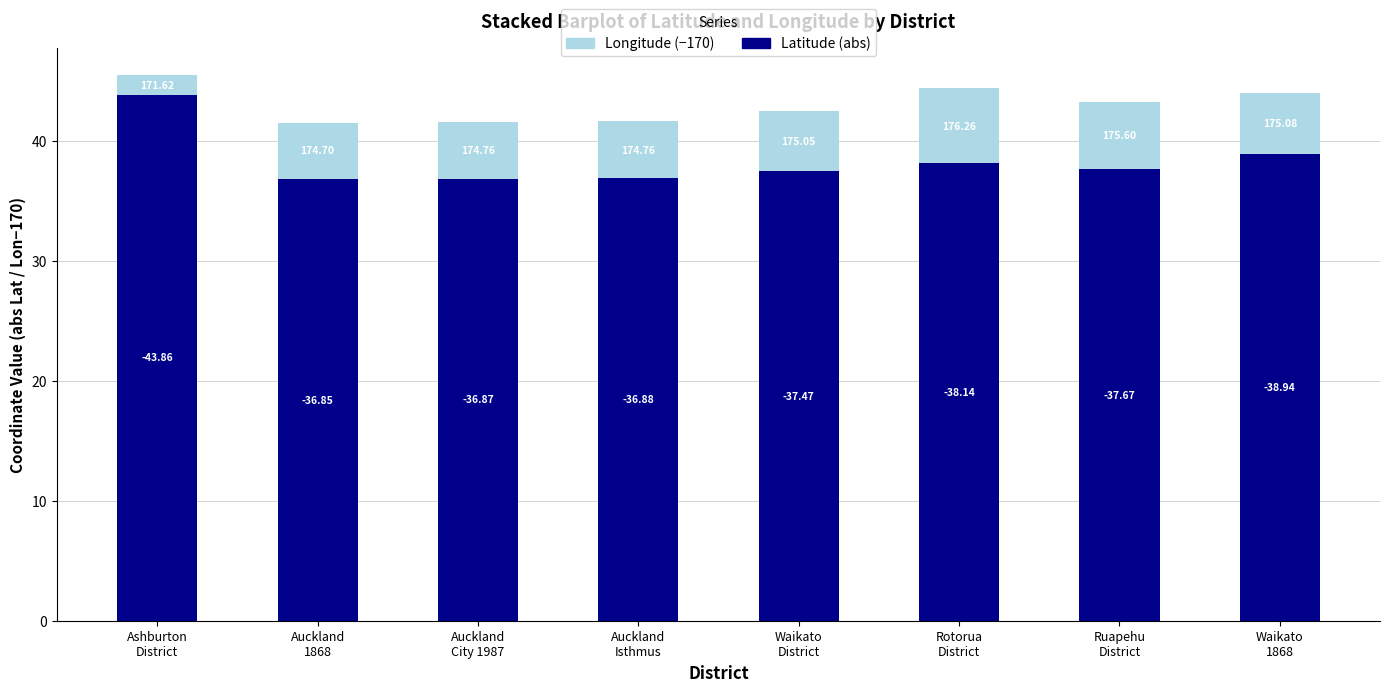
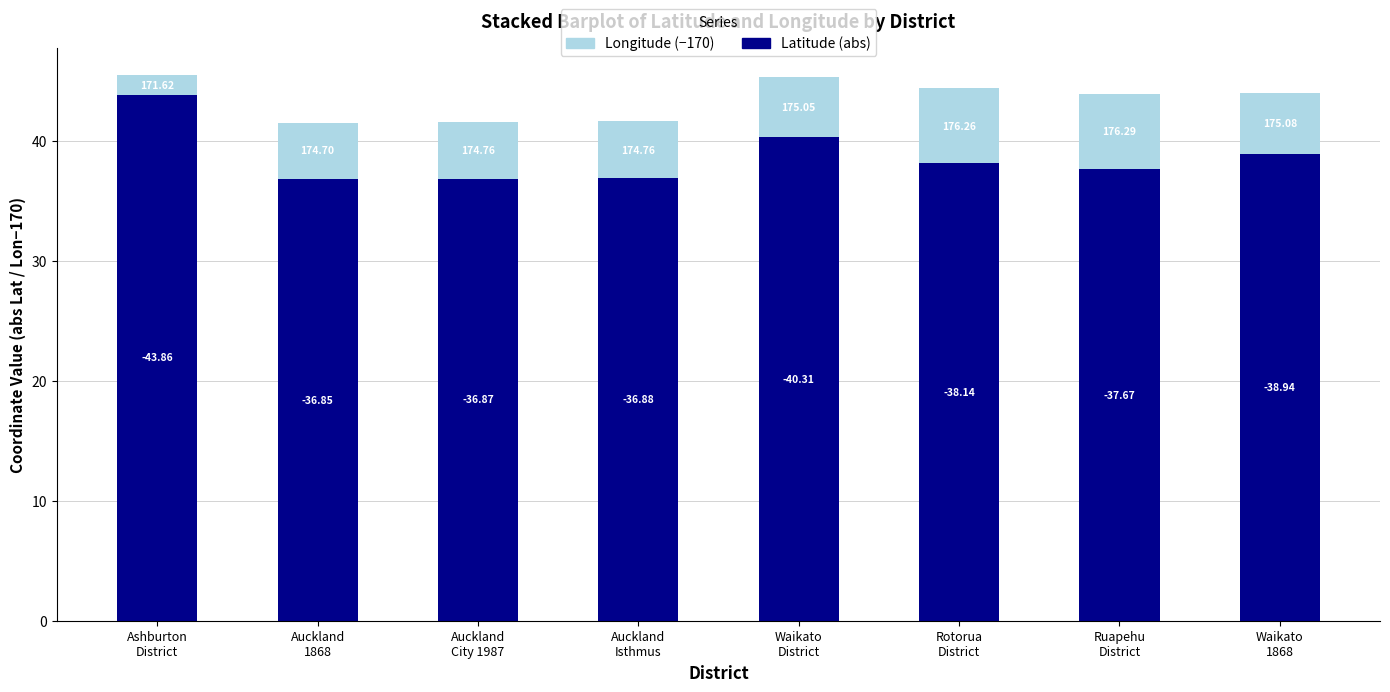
Latitude (abs), Waikato District: -37.47 -> -40.31
Longitude (−170), Ruapehu District: 175.60 -> 176.29
